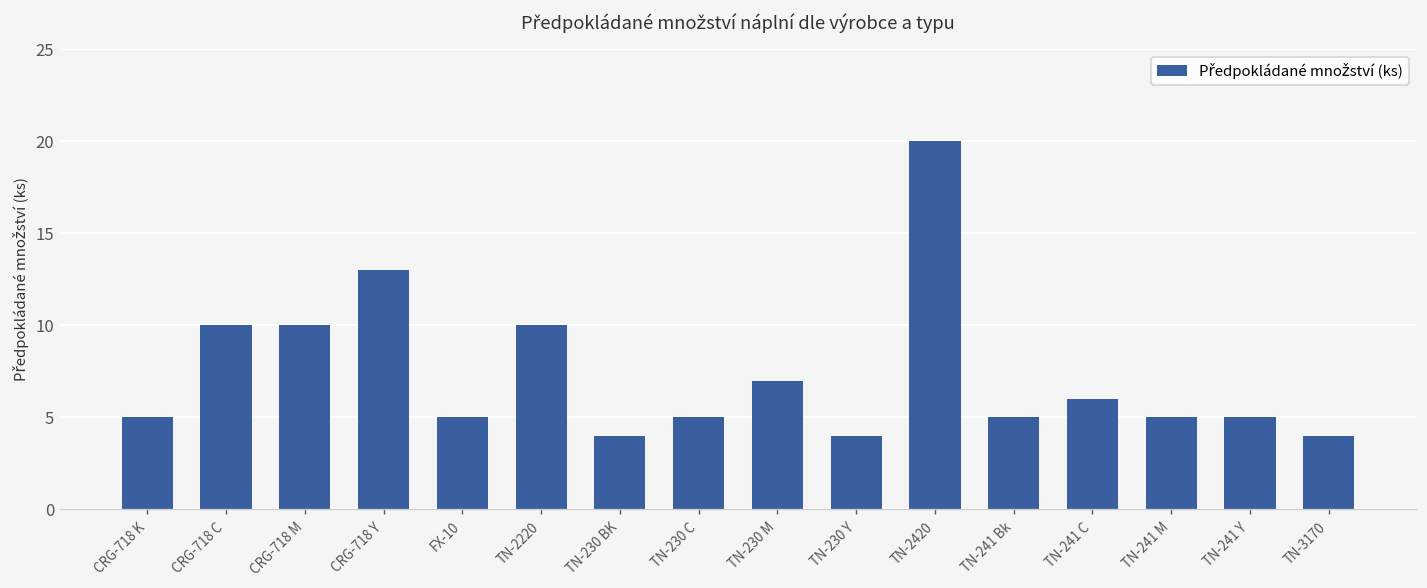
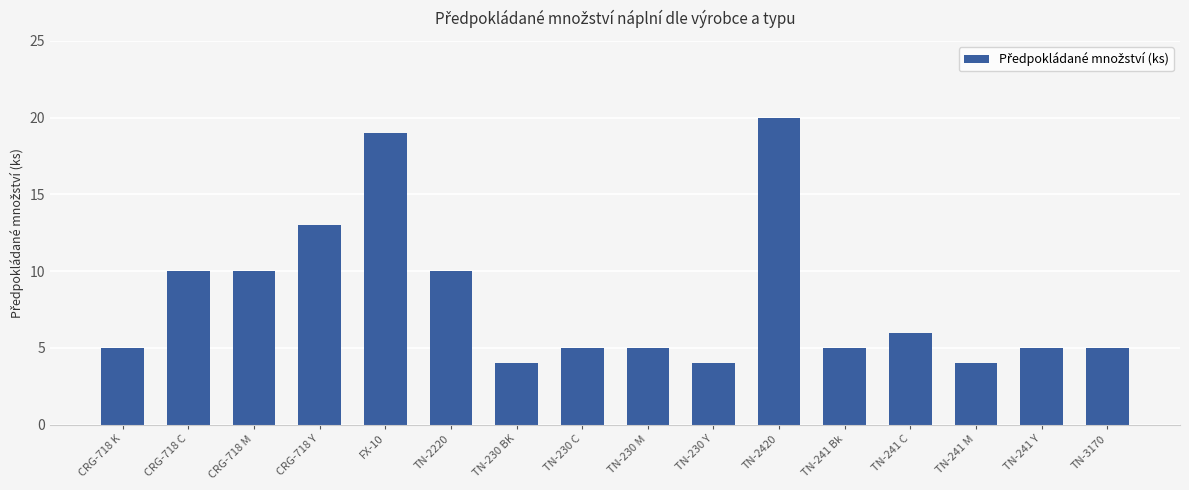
FX-10: 5 -> 19
TN-230 M: 7 -> 5
TN-241 M: 5 -> 4
TN-3170: 4 -> 5
